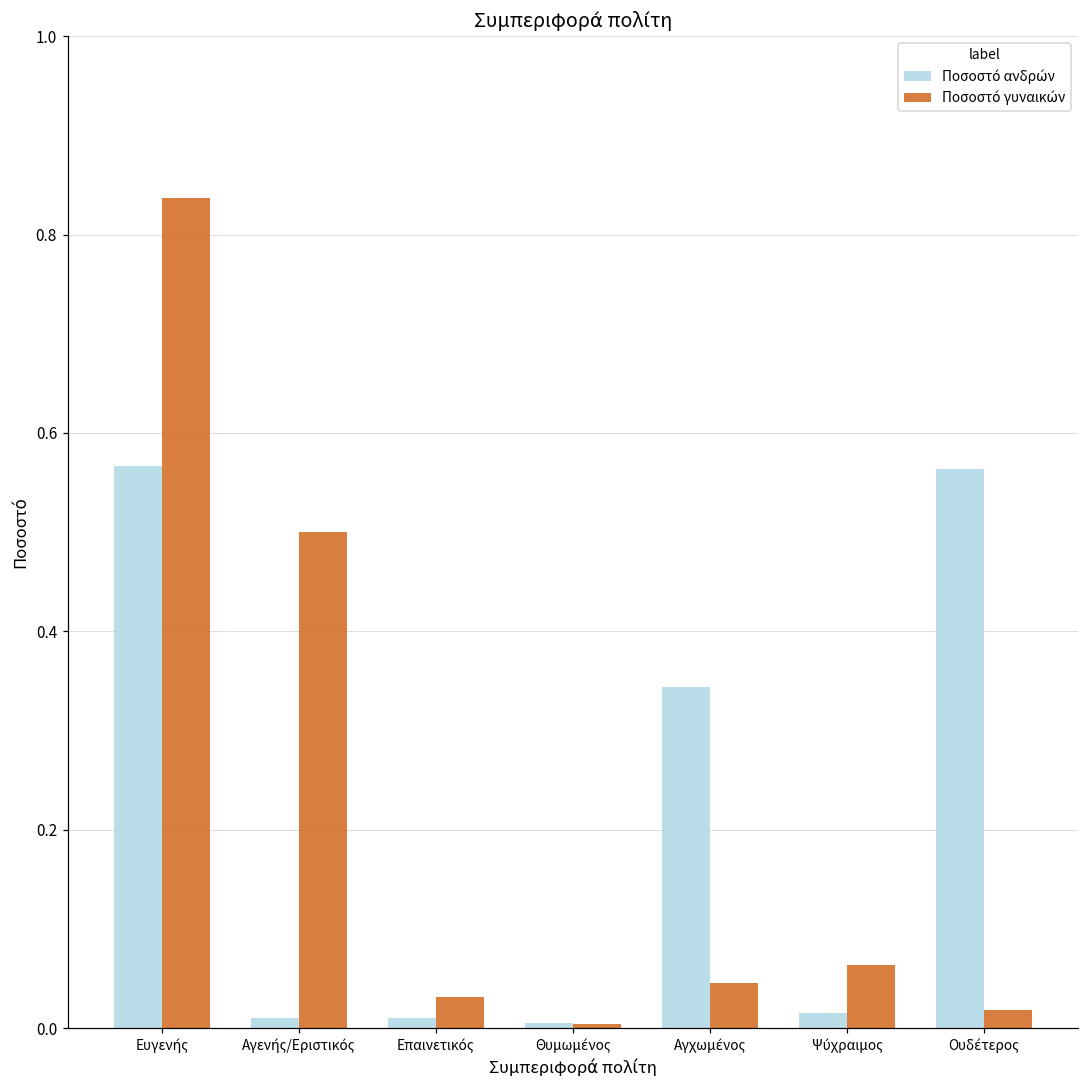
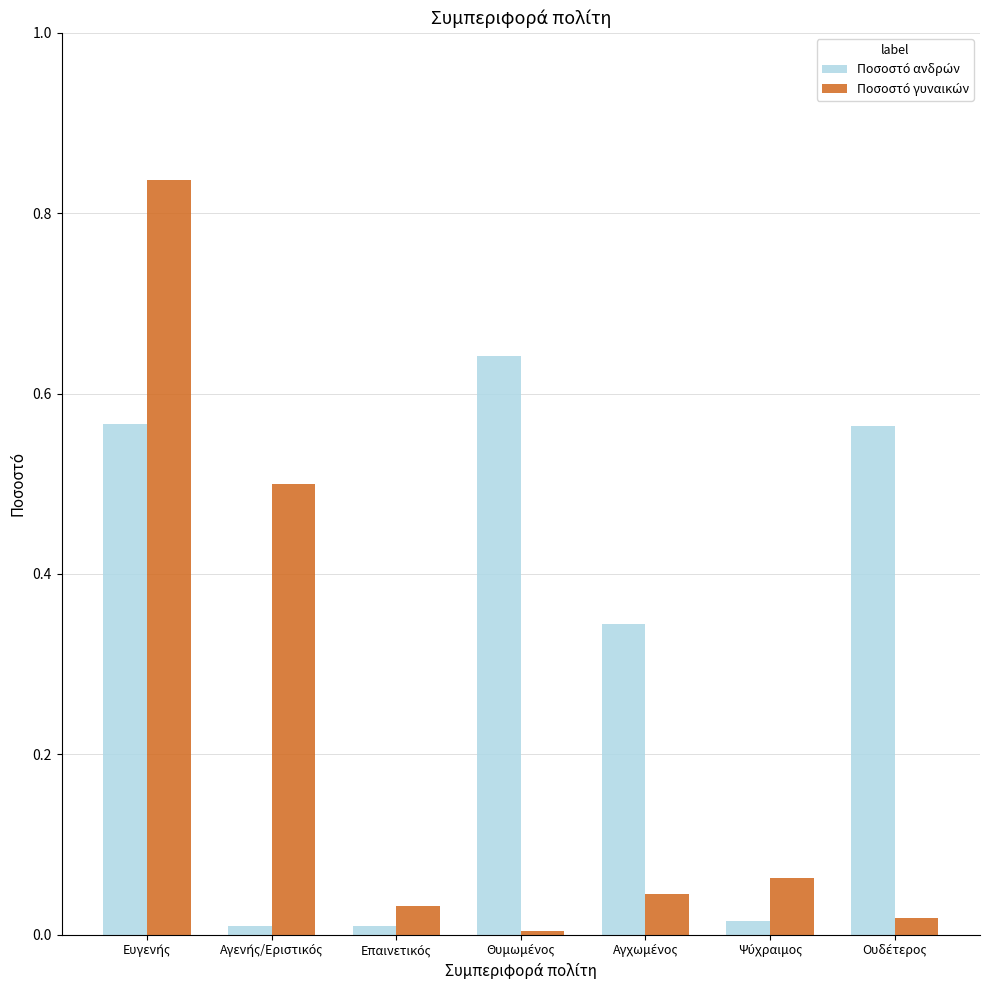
Ποσοστό ανδρών, Θυμωμένος: 0.00 -> 0.64
